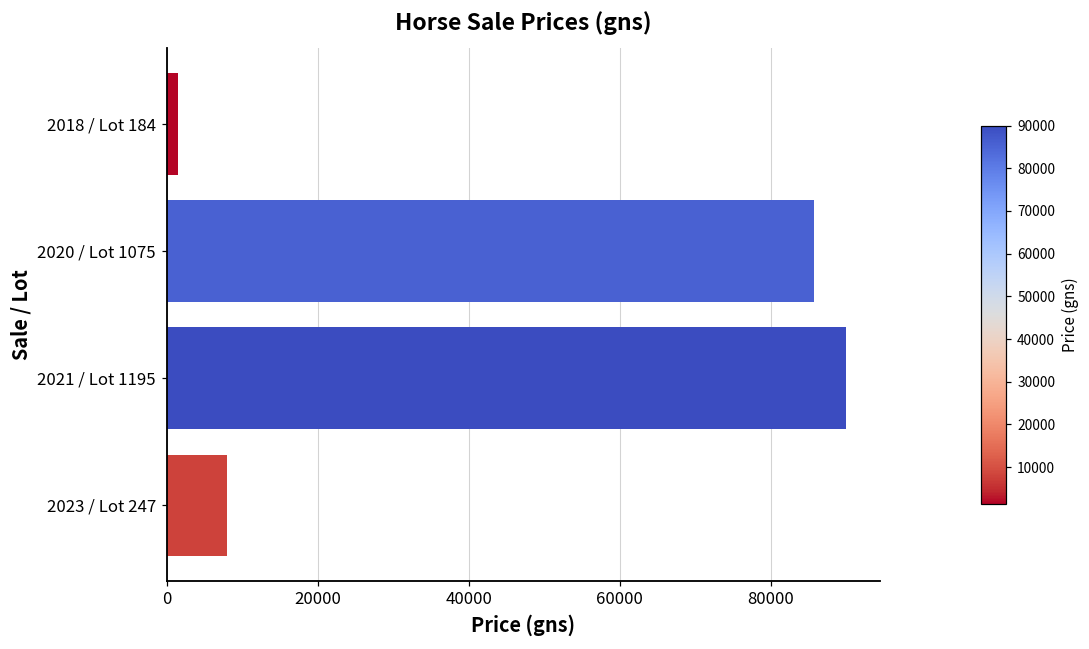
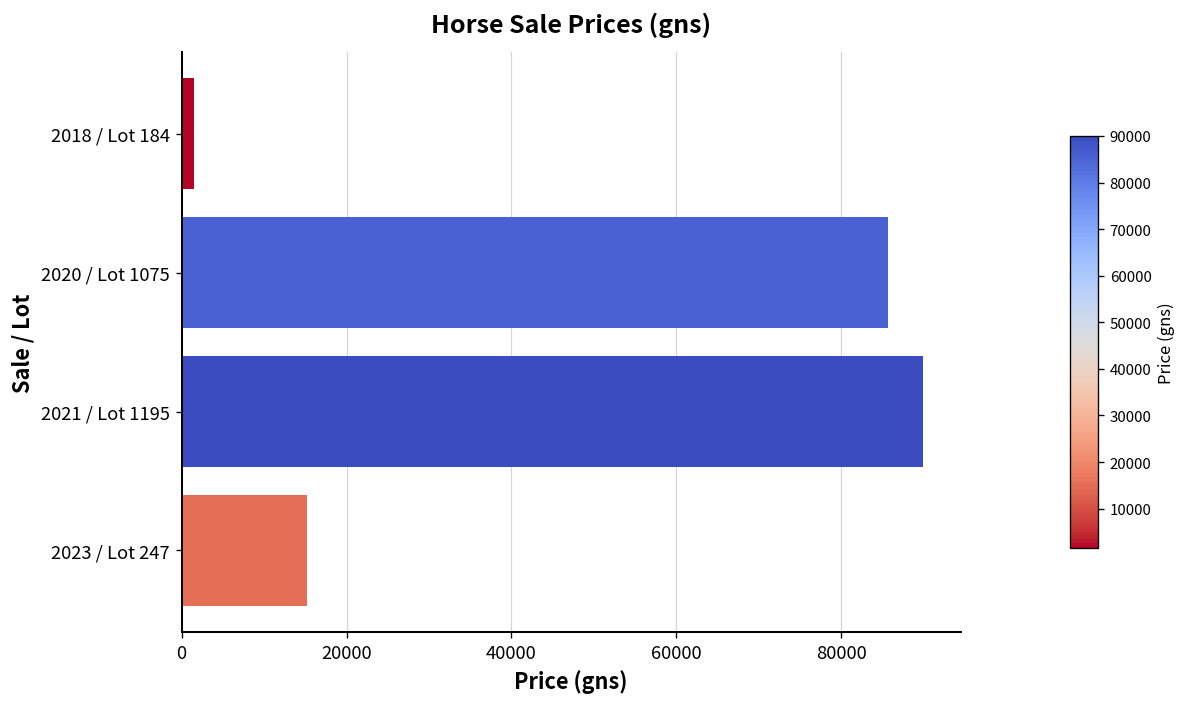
2023 / Lot 247: 8000 -> 15000
